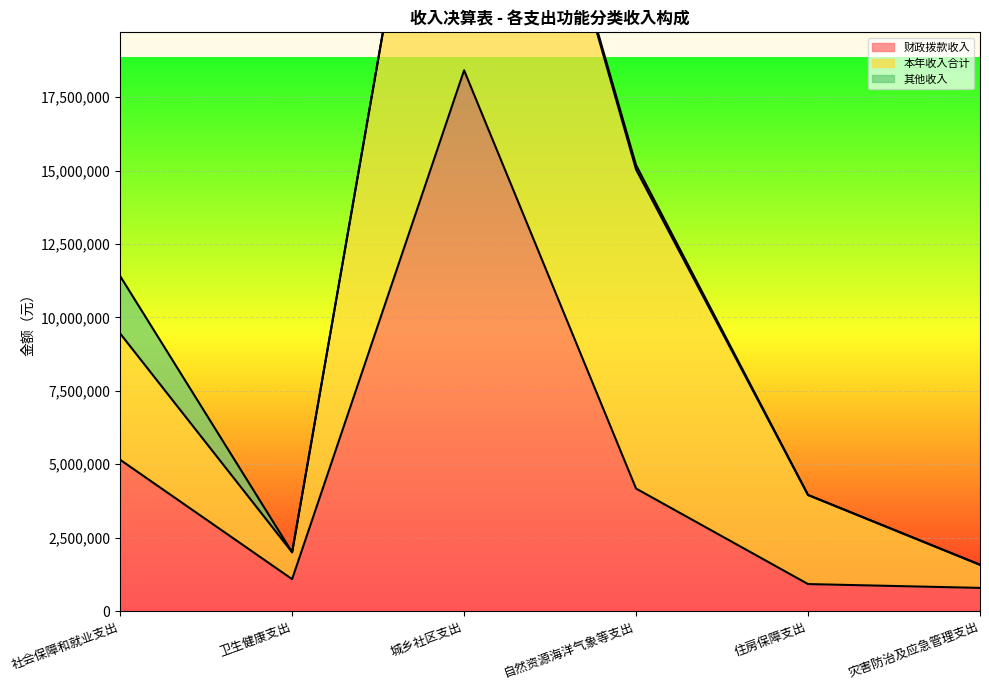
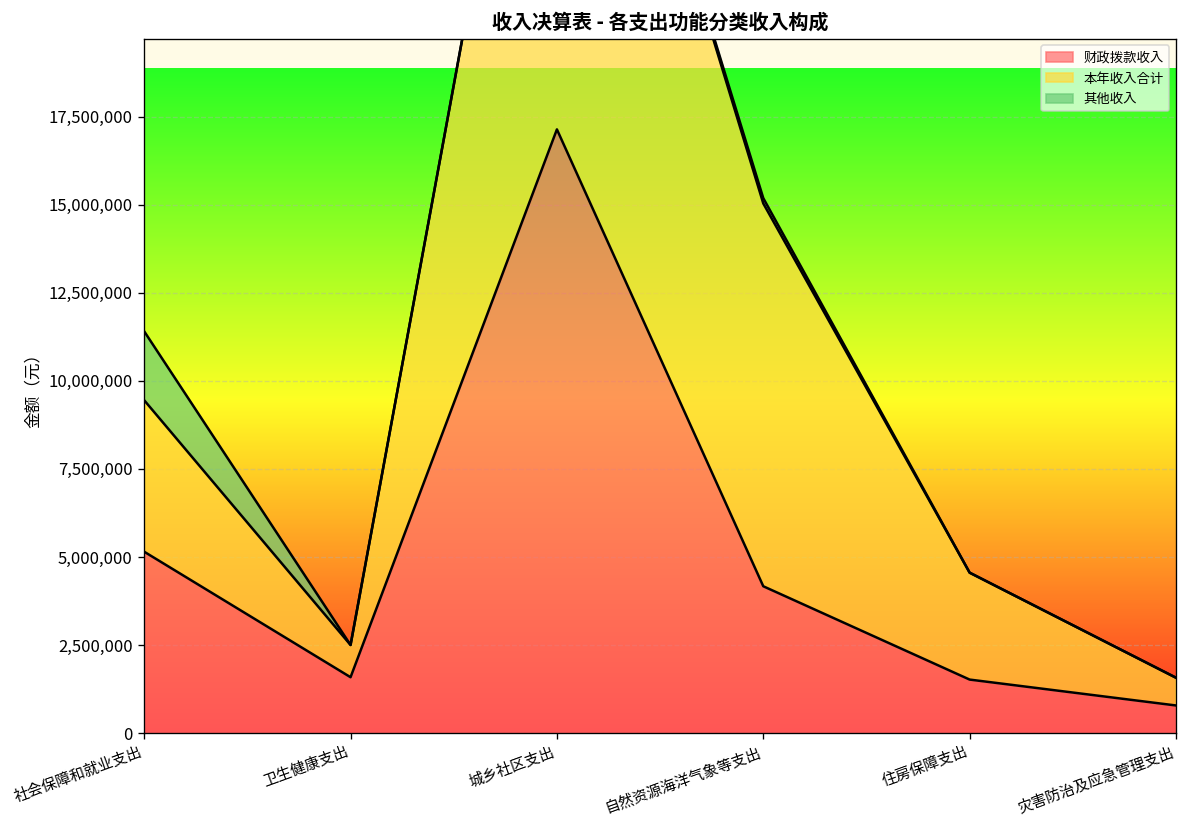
财政拨款收入, 卫生健康支出: 1,100,000 -> 1,600,000
财政拨款收入, 城乡社区支出: 18,400,000 -> 17,100,000
财政拨款收入, 住房保障支出: 900,000 -> 1,500,000
